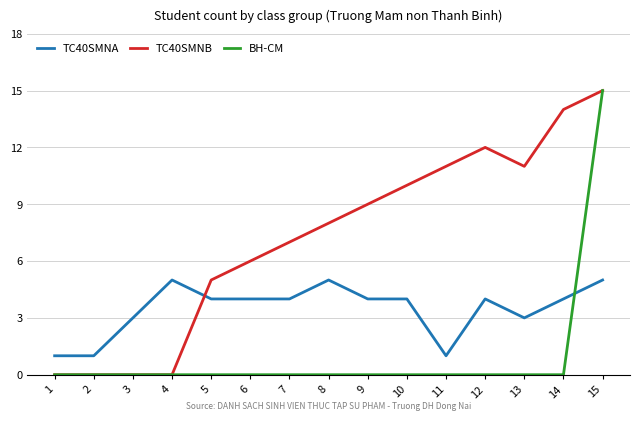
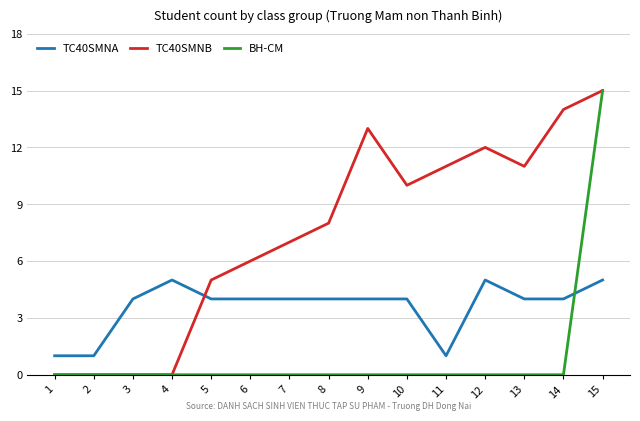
TC40SMNA, 3: 3 -> 4
TC40SMNA, 8: 5 -> 4
TC40SMNB, 9: 9 -> 13
TC40SMNA, 12: 4 -> 5
TC40SMNA, 13: 3 -> 4
